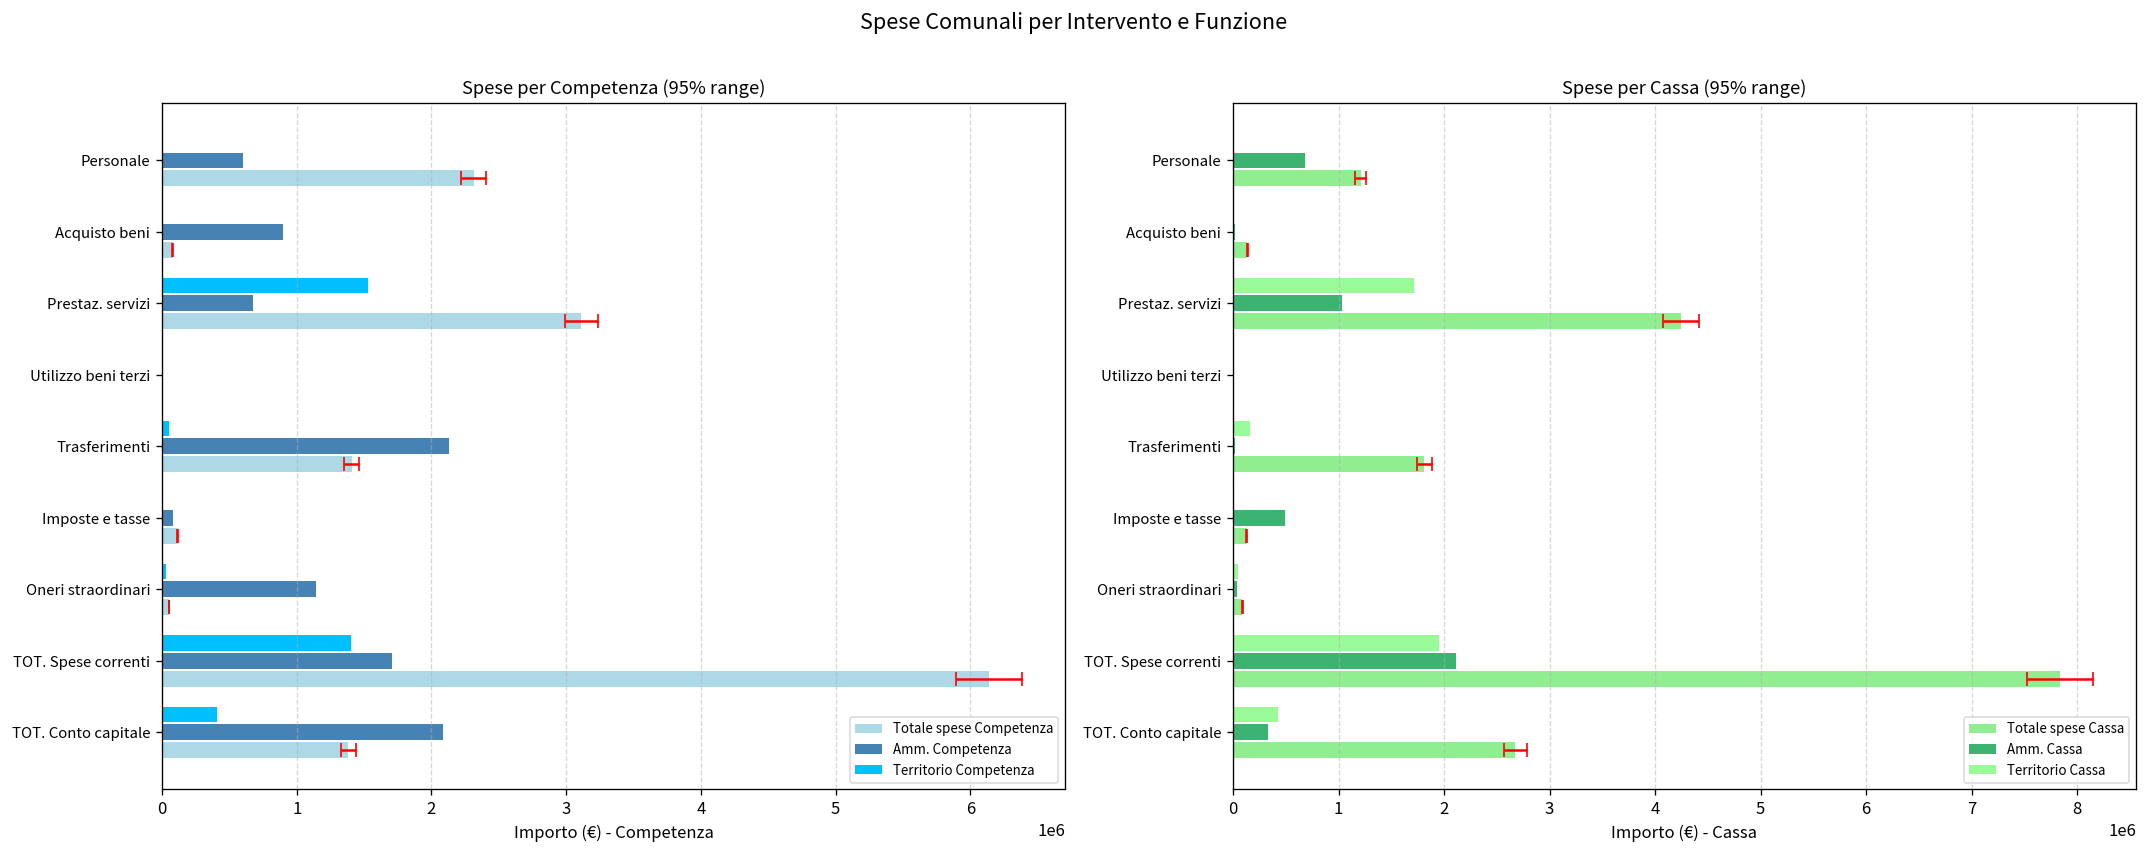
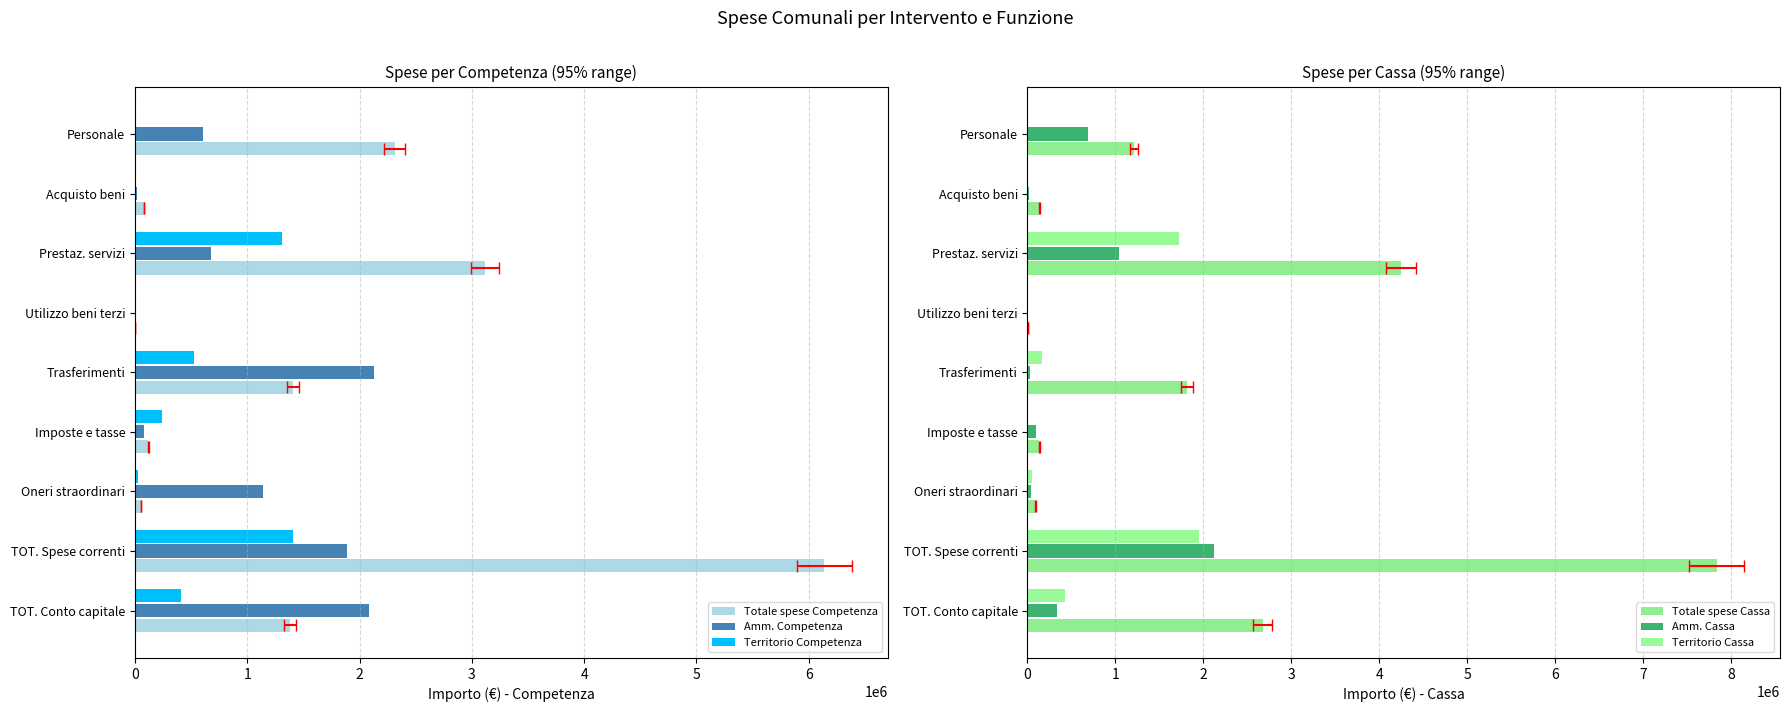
Spese per Competenza (95% range), Amm. Competenza, Acquisto beni: 900000 -> 20000
Spese per Competenza (95% range), Territorio Competenza, Prestaz. servizi: 1530000 -> 1310000
Spese per Competenza (95% range), Territorio Competenza, Trasferimenti: 50000 -> 530000
Spese per Competenza (95% range), Territorio Competenza, Imposte e tasse: 0 -> 240000
Spese per Competenza (95% range), Amm. Competenza, TOT. Spese correnti: 1700000 -> 1890000
Spese per Cassa (95% range), Amm. Cassa, Imposte e tasse: 500000 -> 100000
